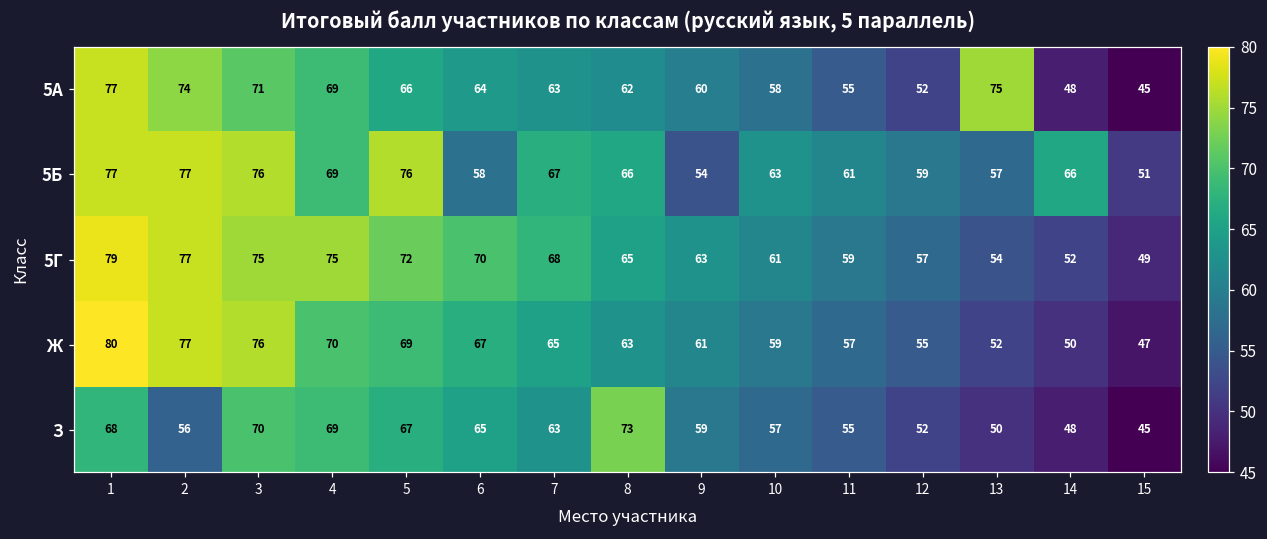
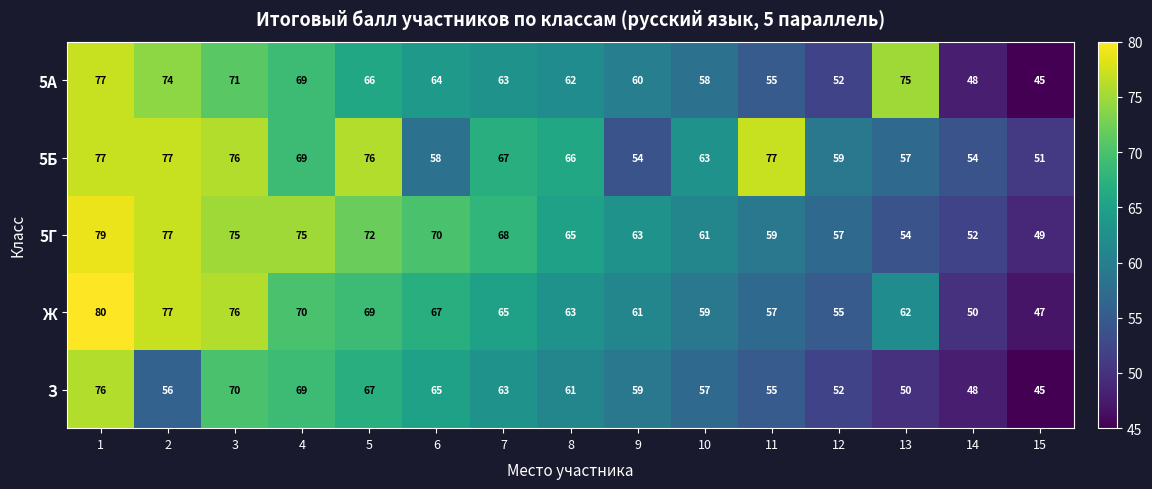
5Б, 11: 61 -> 77
5Б, 14: 66 -> 54
Ж, 13: 52 -> 62
З, 1: 68 -> 76
З, 8: 73 -> 61
